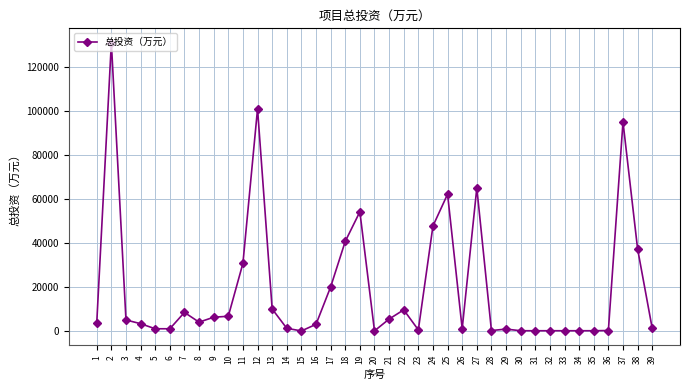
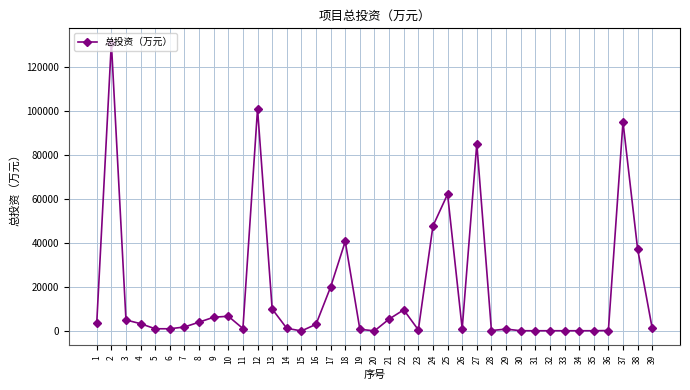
7: 8000 -> 2000
11: 31000 -> 1000
19: 54000 -> 1000
27: 65000 -> 85000
